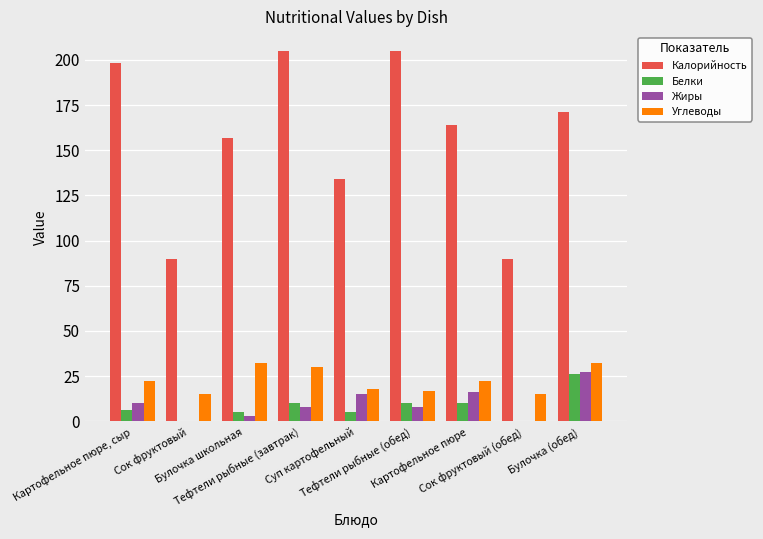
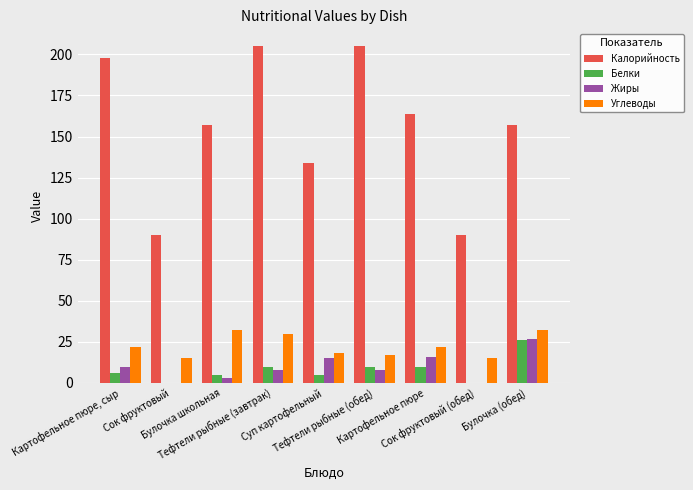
Калорийность, Булочка (обед): 171 -> 157
